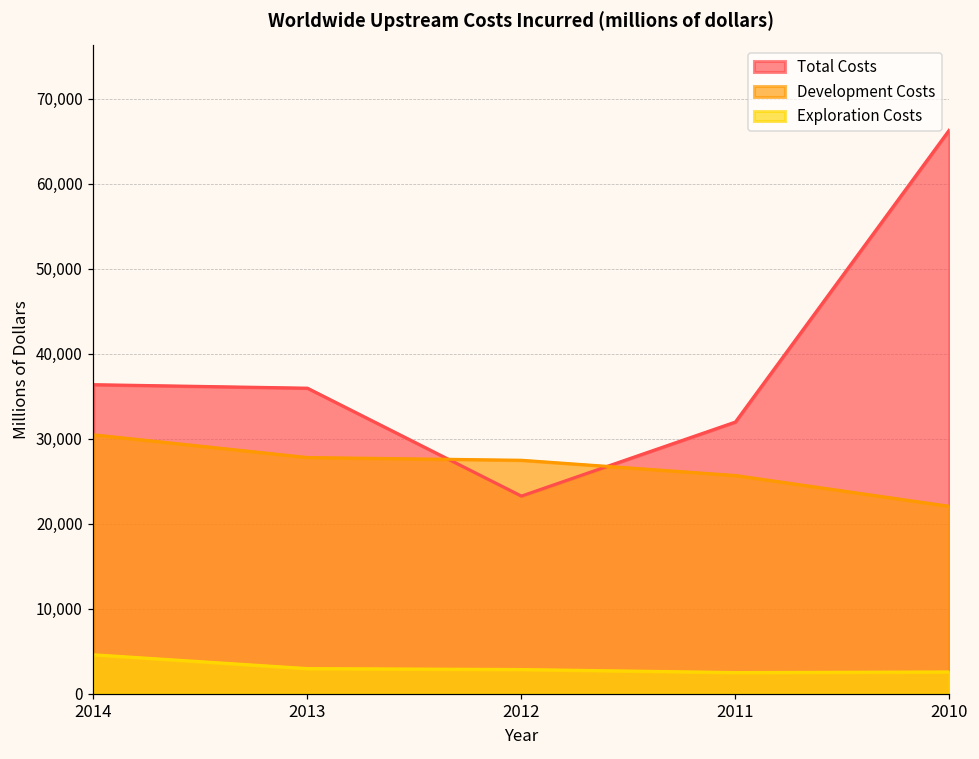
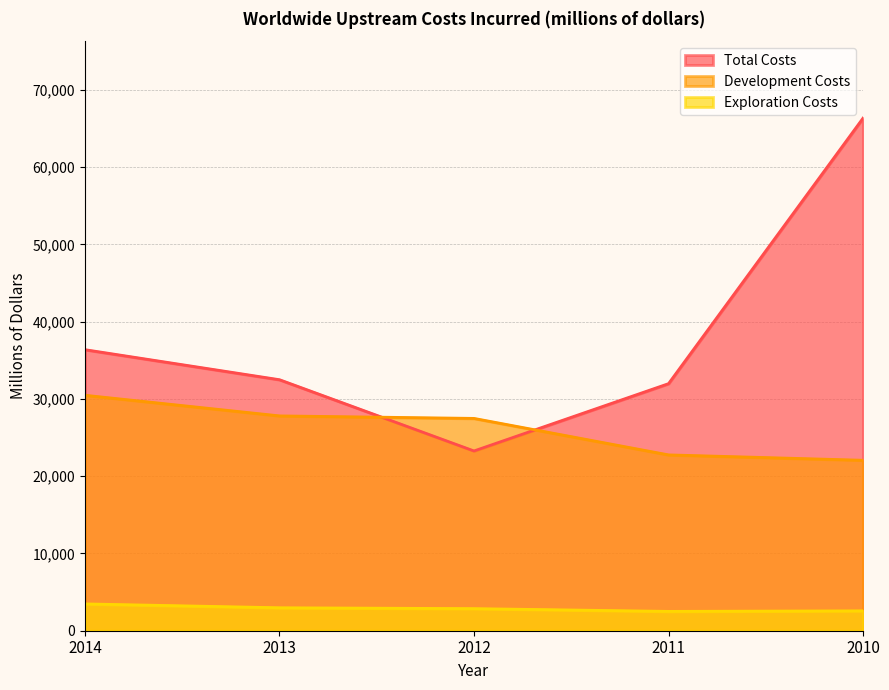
Exploration Costs, 2014: 5,000 -> 3,000
Total Costs, 2013: 36,000 -> 32,000
Development Costs, 2011: 26,000 -> 23,000
